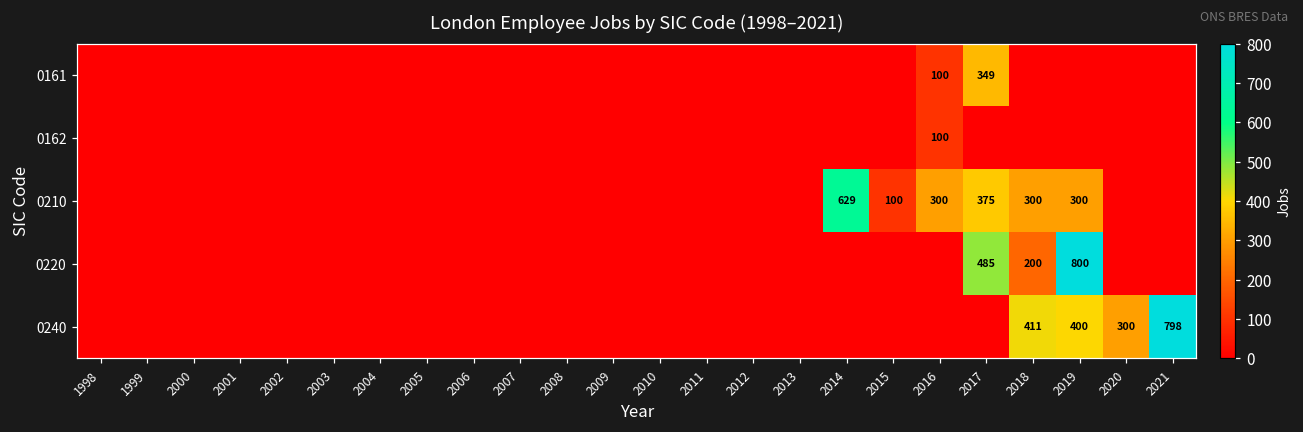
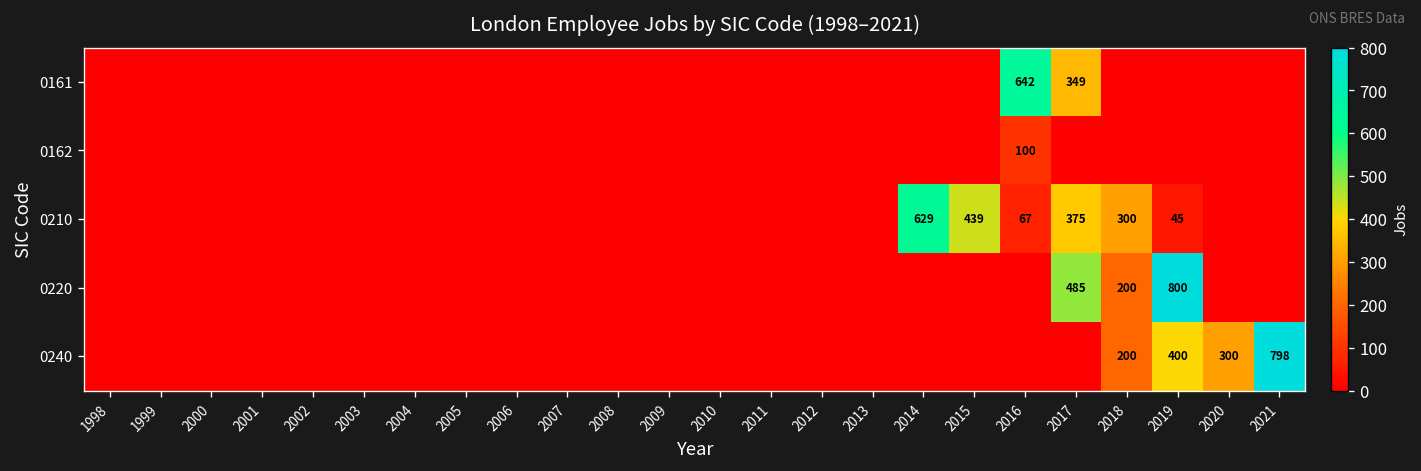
0161, 2016: 100 -> 642
0210, 2015: 100 -> 439
0210, 2016: 300 -> 67
0210, 2019: 300 -> 45
0240, 2018: 411 -> 200
